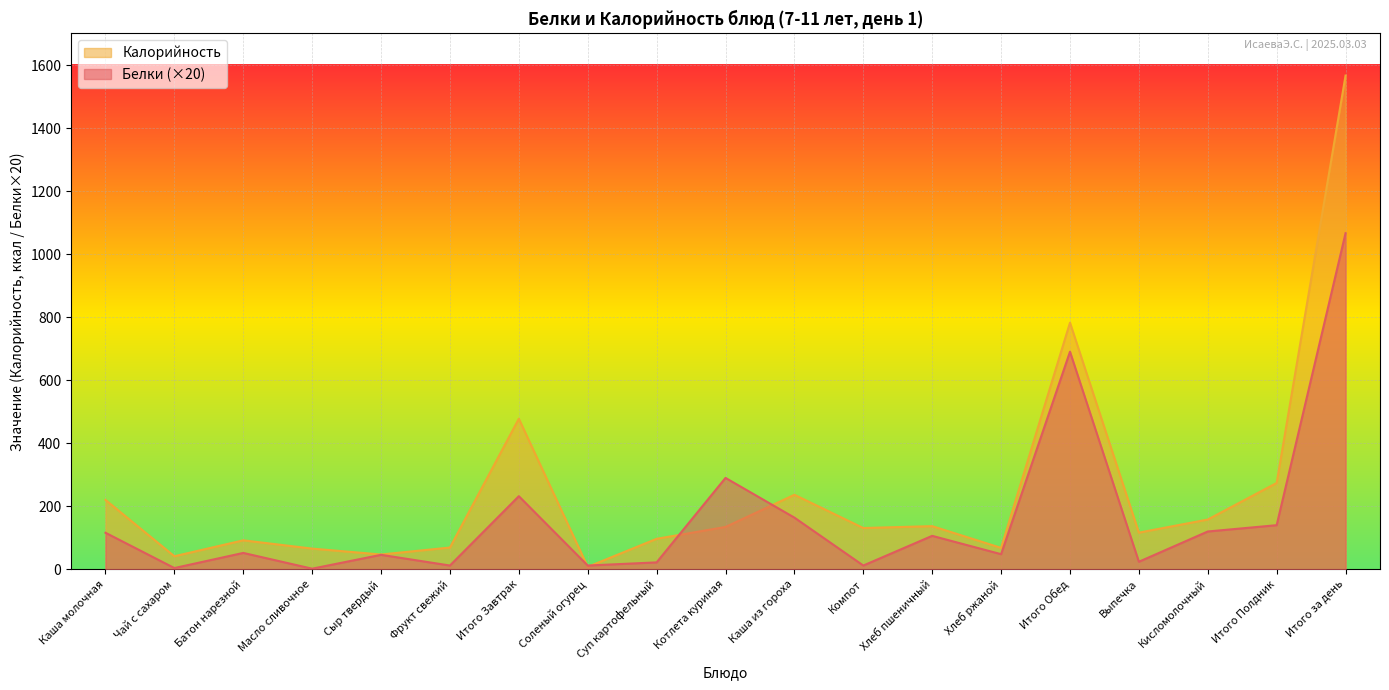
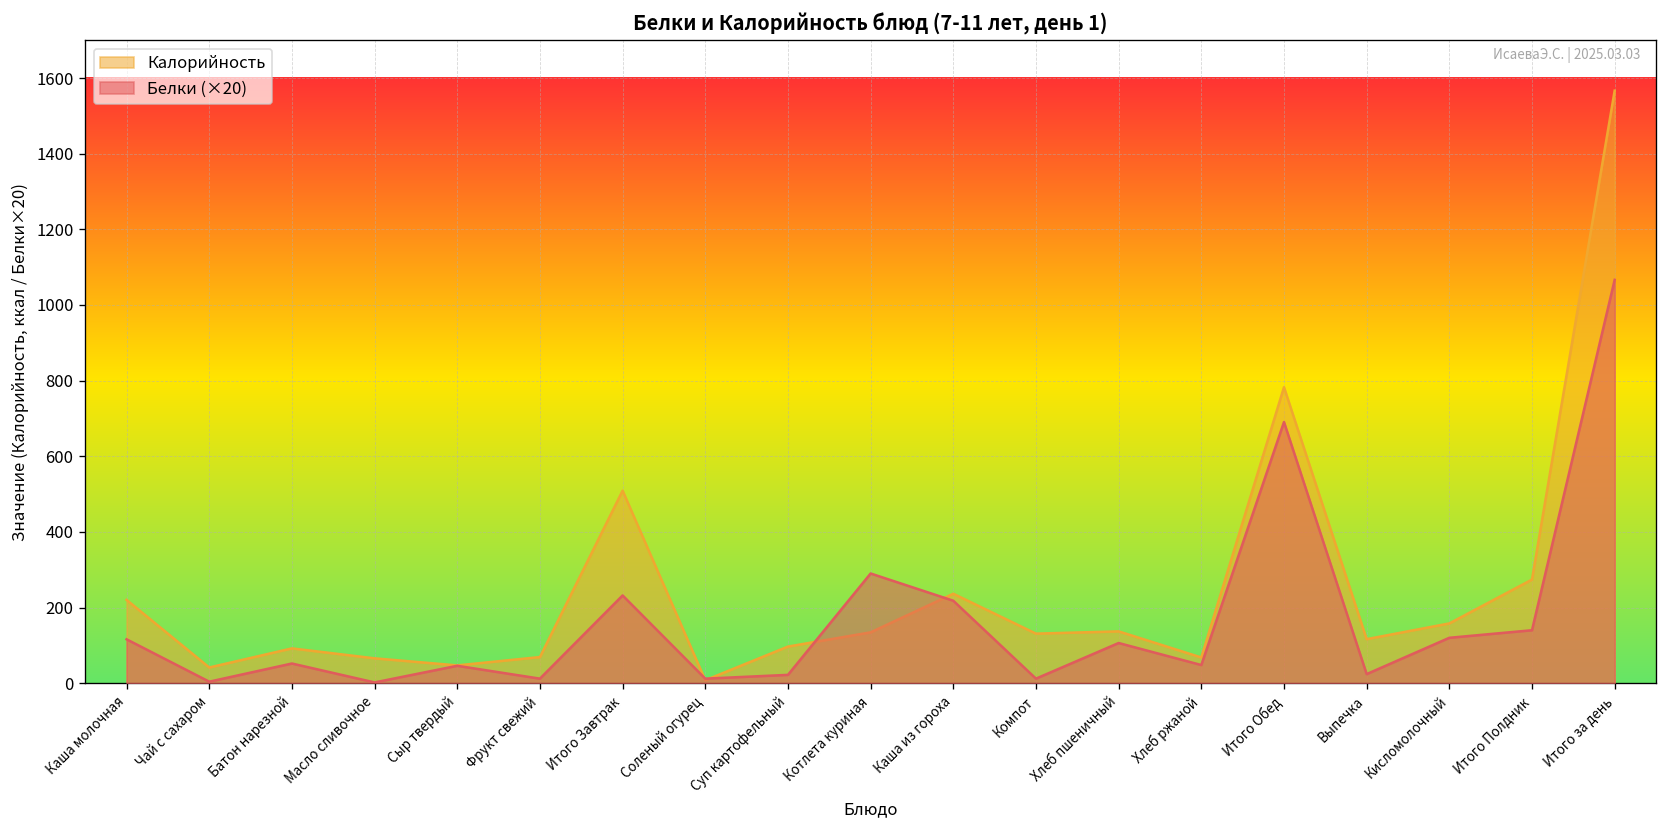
Калорийность, Итого Завтрак: 480 -> 510
Белки (×20), Каша из гороха: 160 -> 220
